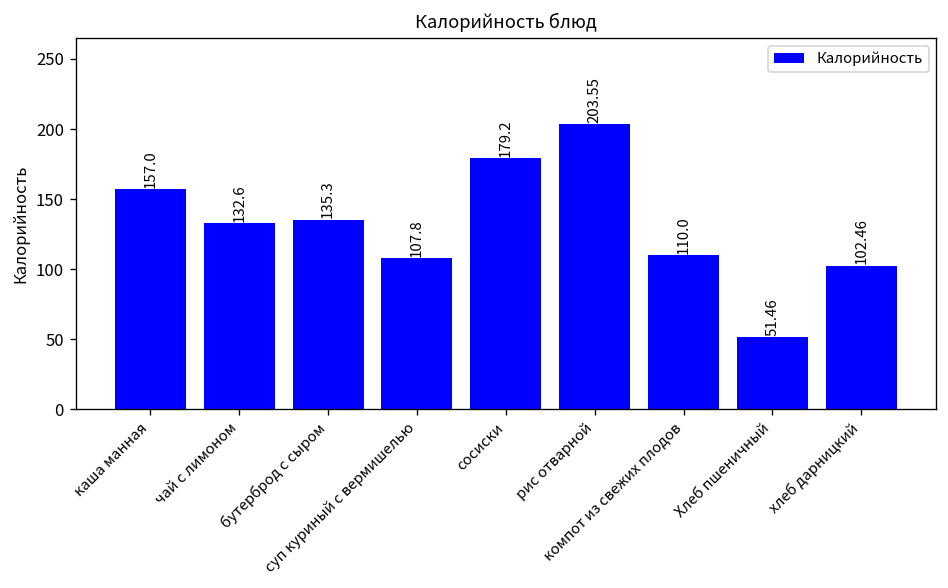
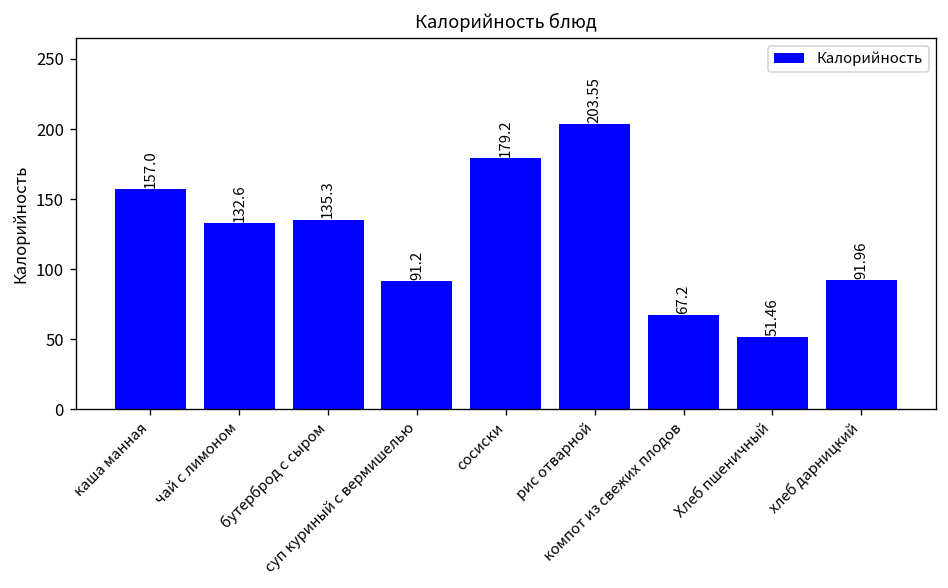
суп куриный с вермишелью: 107.8 -> 91.2
компот из свежих плодов: 110.0 -> 67.2
хлеб дарницкий: 102.46 -> 91.96
